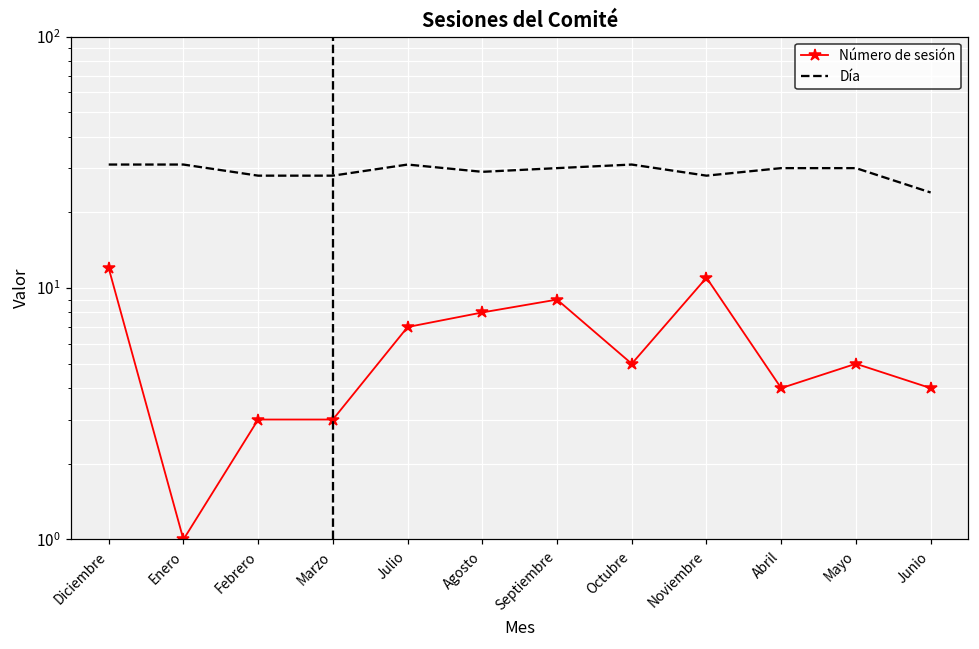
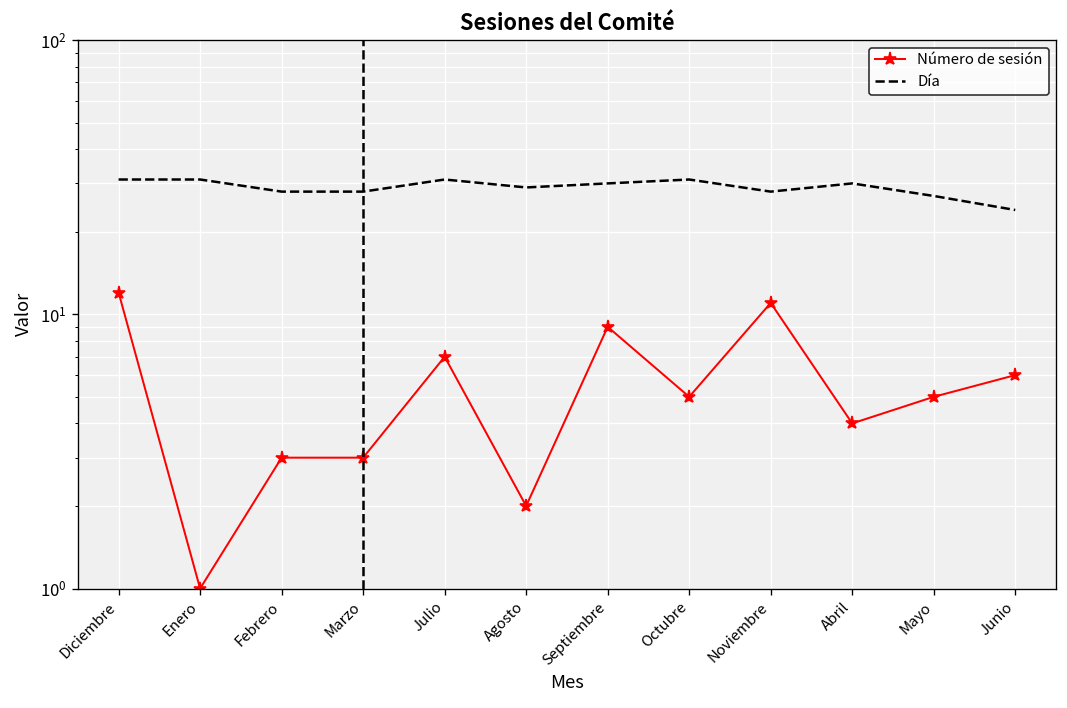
Número de sesión, Agosto: 8 -> 2
Día, Mayo: 30 -> 27
Número de sesión, Junio: 4 -> 6
